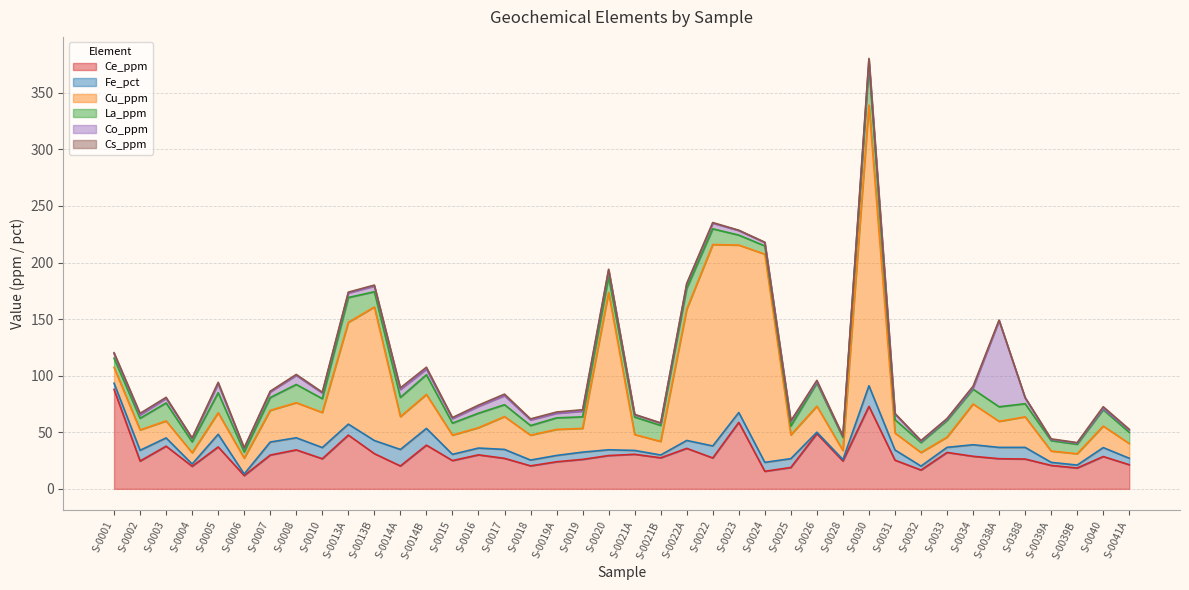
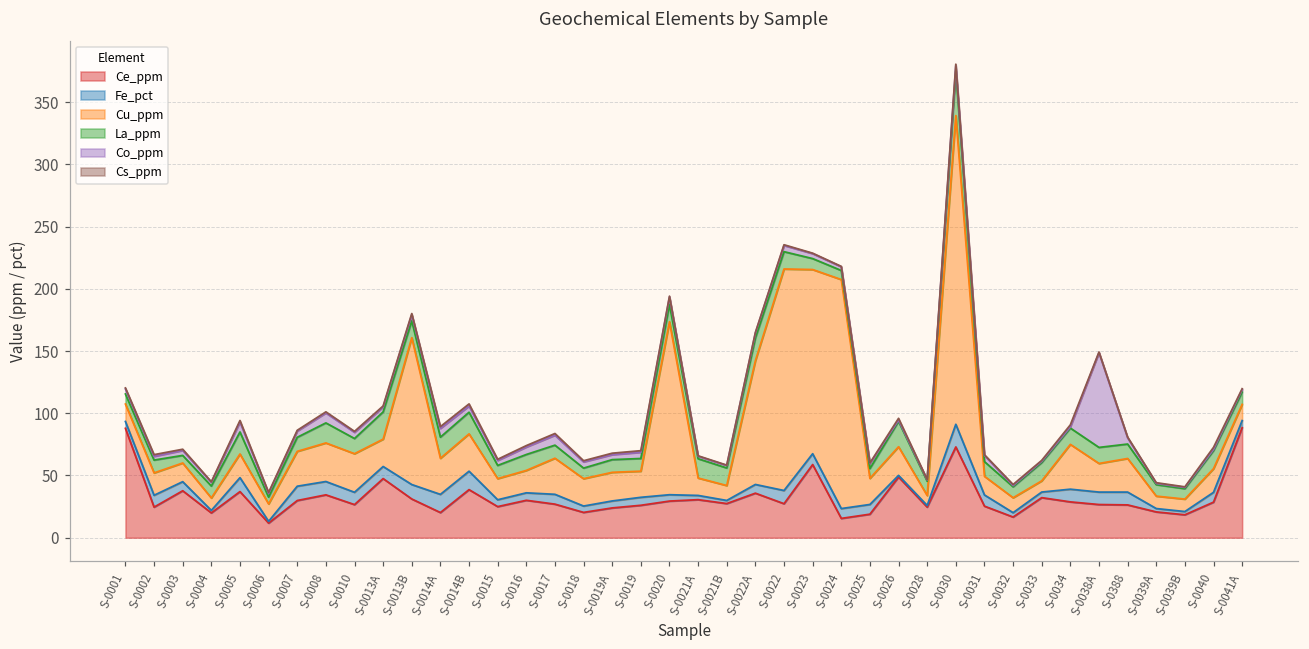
La_ppm, S-0003: 16 -> 6
Cu_ppm, S-0013A: 90 -> 22
Cu_ppm, S-0022A: 116 -> 99
Ce_ppm, S-0041A: 21 -> 88
